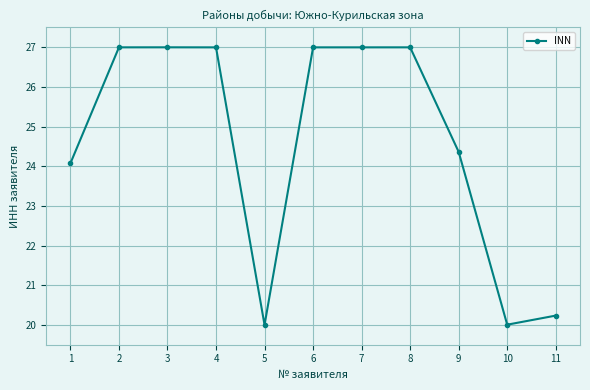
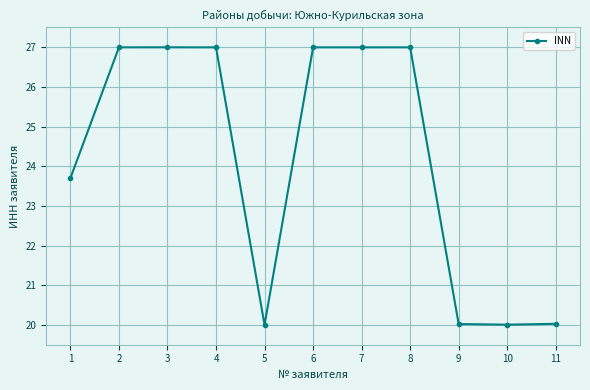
1: 24.1 -> 23.7
9: 24.4 -> 20.0
11: 20.2 -> 20.0
